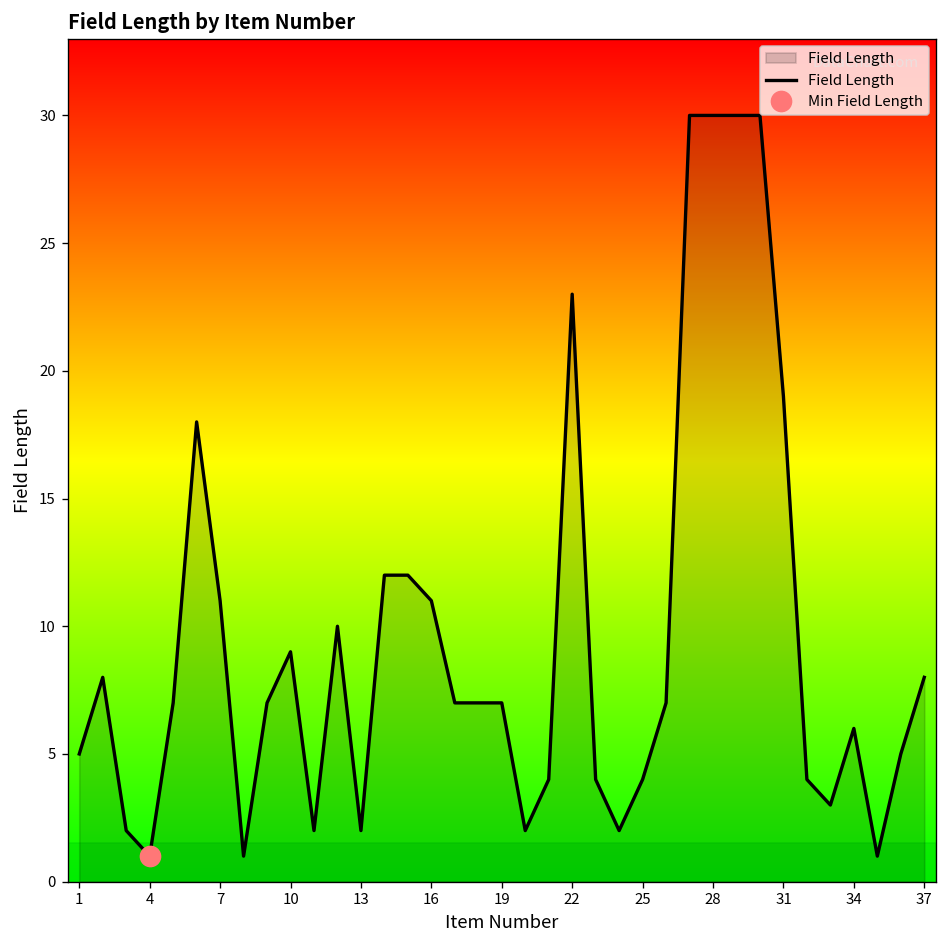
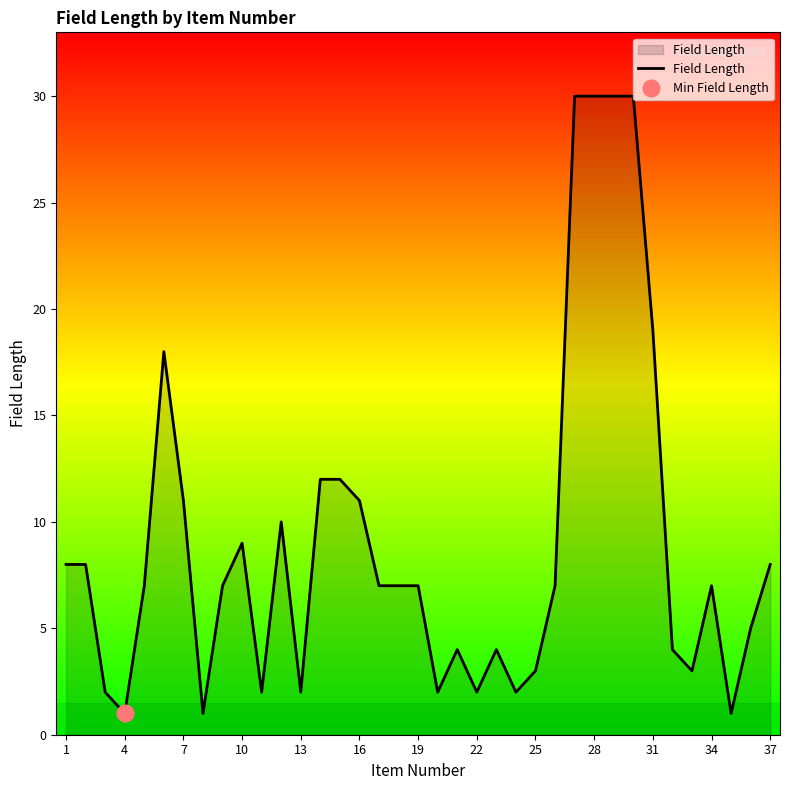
Field Length, 1: 5 -> 8
Field Length, 22: 23 -> 2
Field Length, 25: 4 -> 3
Field Length, 34: 6 -> 7
